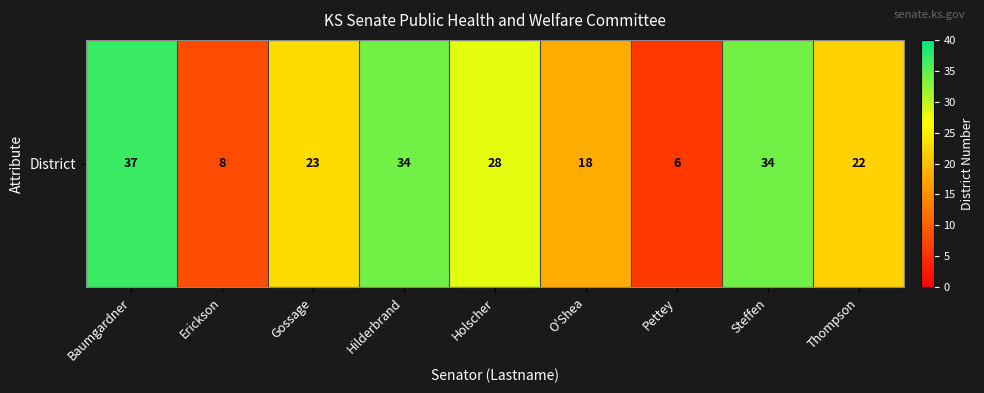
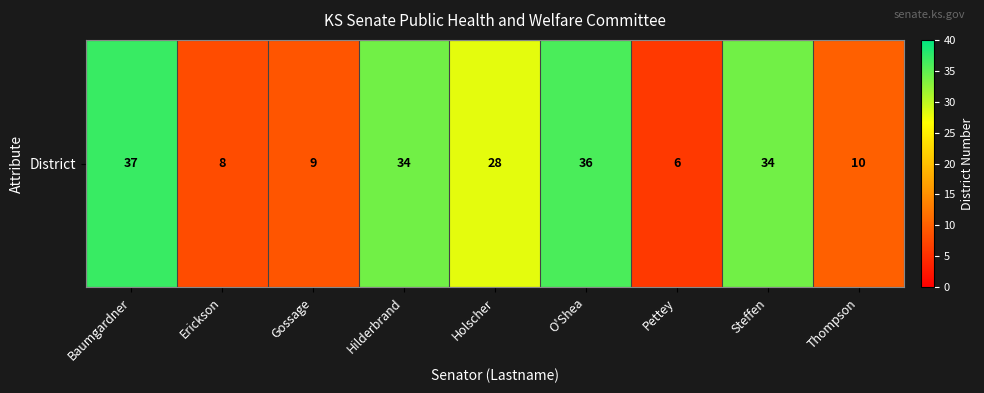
District, Gossage: 23 -> 9
District, O'Shea: 18 -> 36
District, Thompson: 22 -> 10
